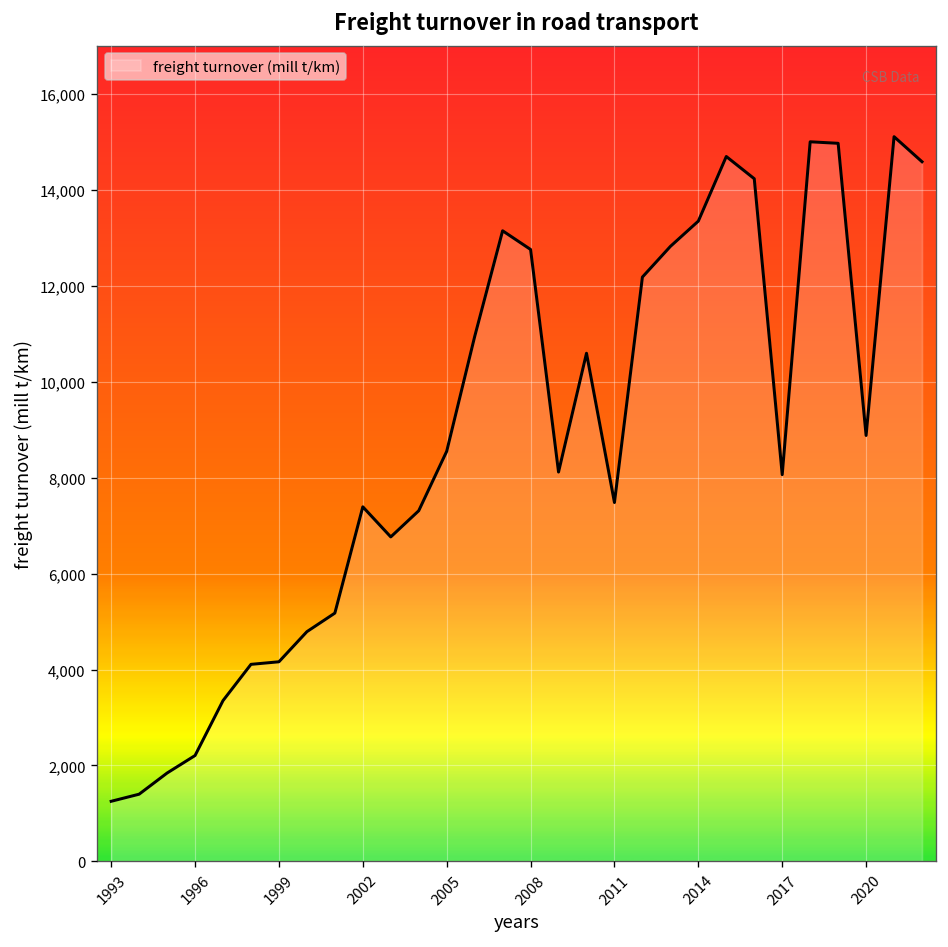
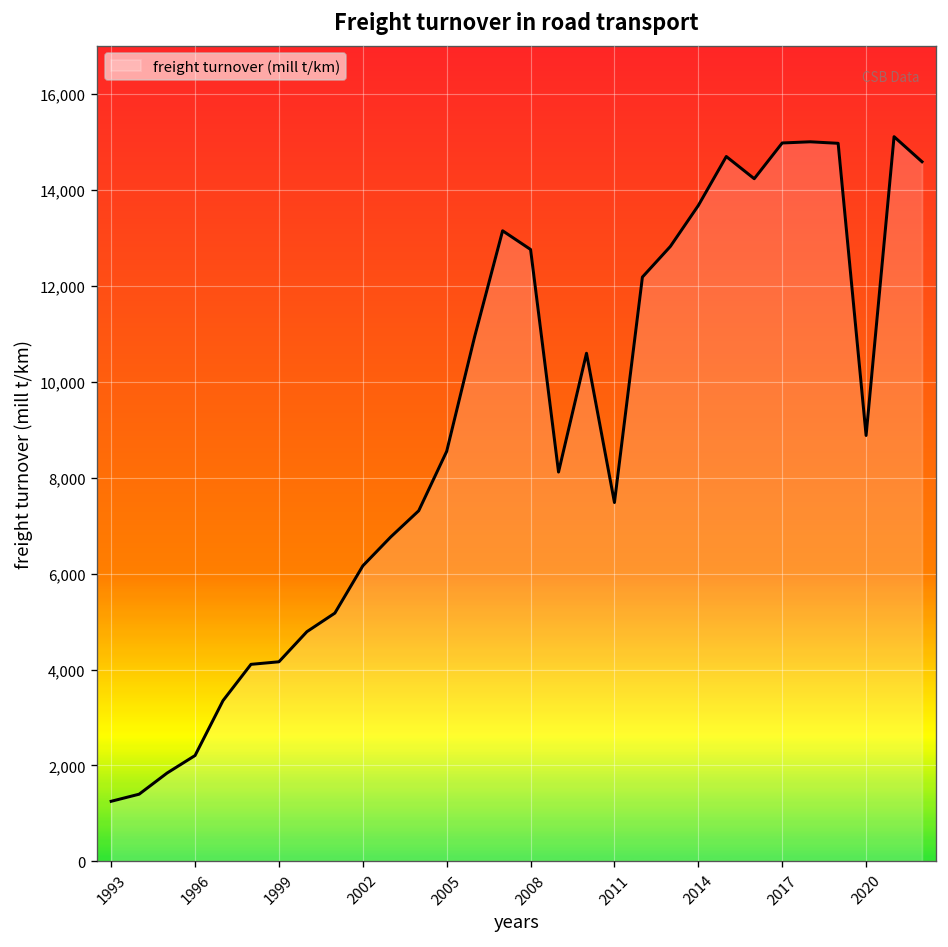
2002: 7,400 -> 6,200
2014: 13,300 -> 13,700
2017: 8,100 -> 15,000
